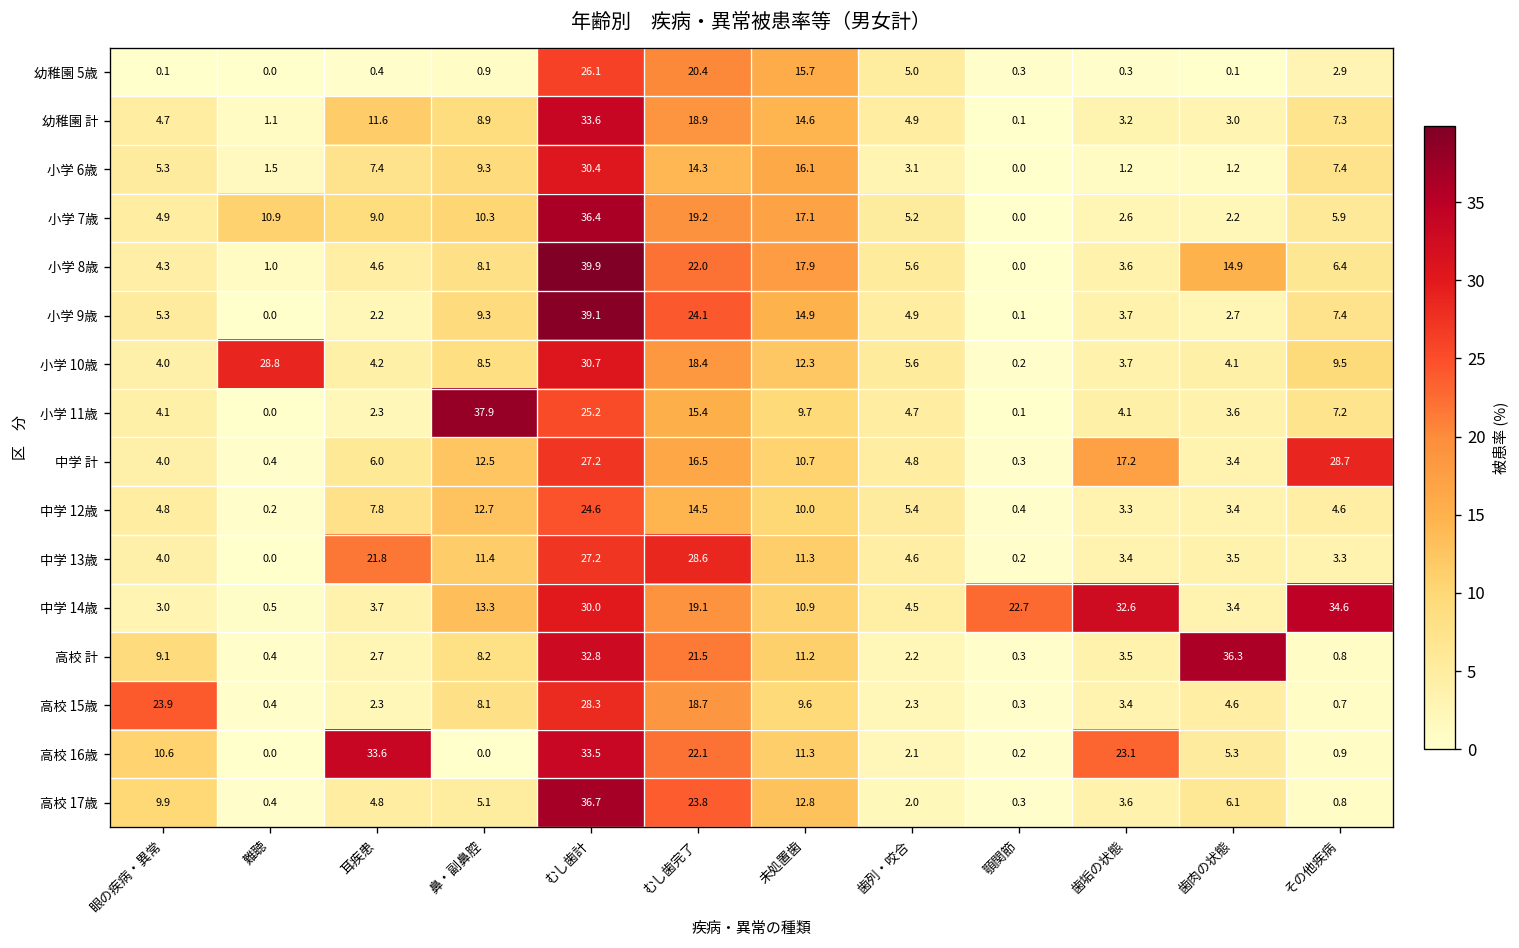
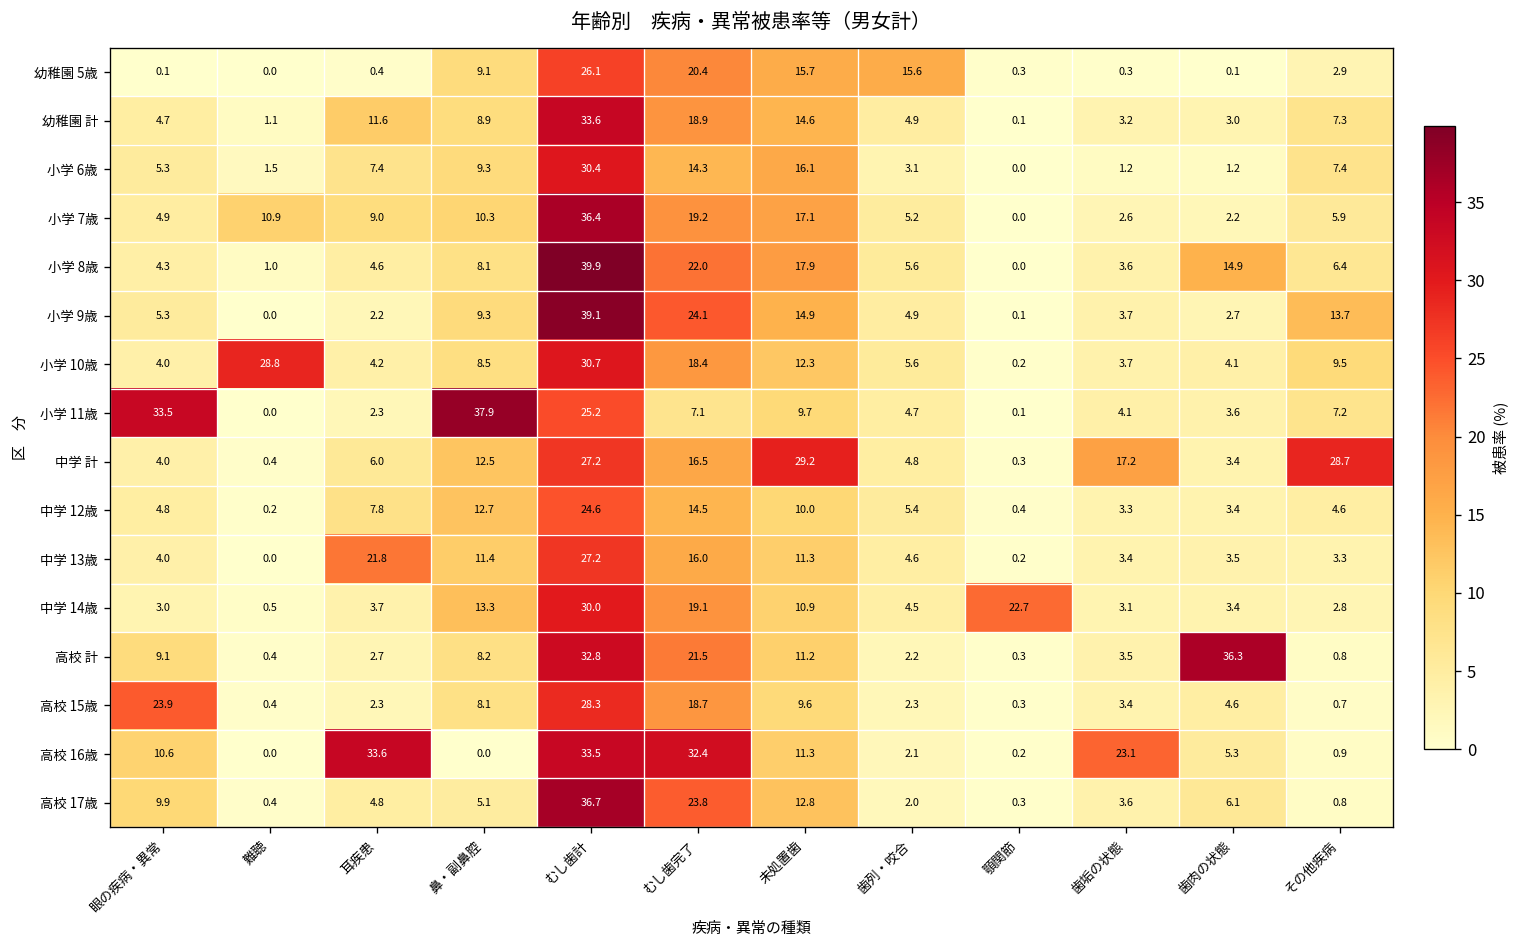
幼稚園 5歳, 鼻・副鼻腔: 0.9 -> 9.1
幼稚園 5歳, 歯列・咬合: 5.0 -> 15.6
小学 9歳, その他疾病: 7.4 -> 13.7
小学 11歳, 眼の疾病・異常: 4.1 -> 33.5
小学 11歳, むし歯完了: 15.4 -> 7.1
中学 計, 未処置歯: 10.7 -> 29.2
中学 13歳, むし歯完了: 28.6 -> 16.0
中学 14歳, 歯垢の状態: 32.6 -> 3.1
中学 14歳, その他疾病: 34.6 -> 2.8
高校 16歳, むし歯完了: 22.1 -> 32.4
